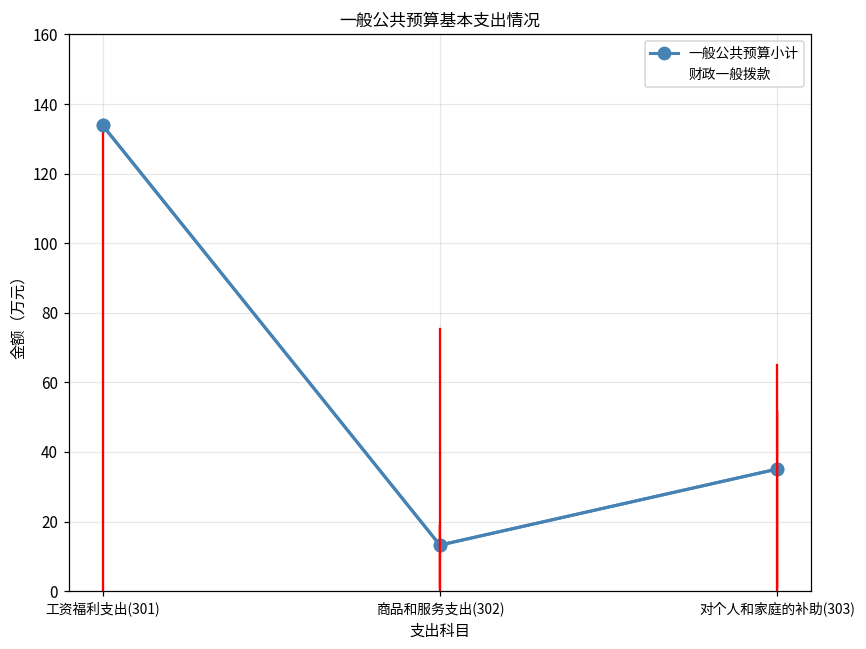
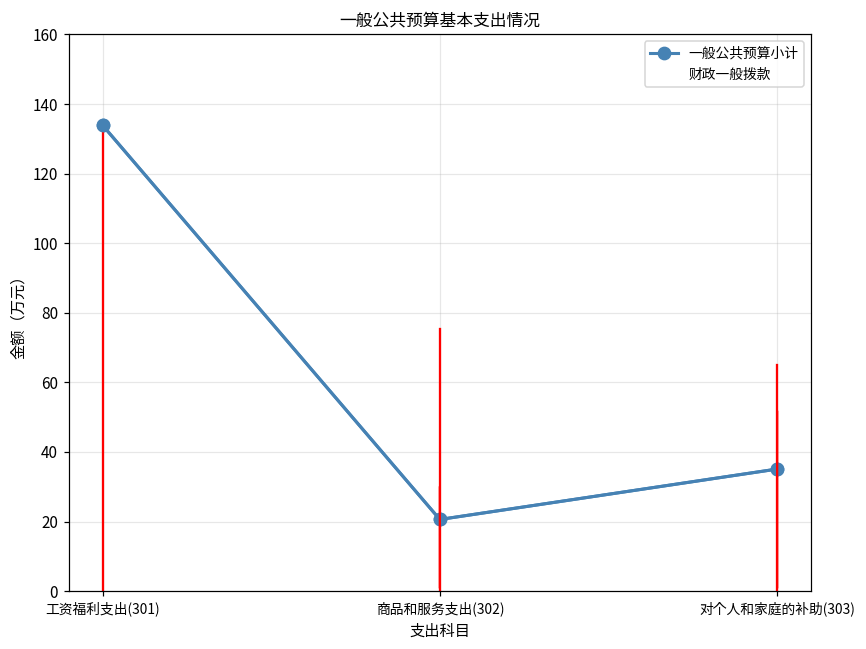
一般公共预算小计, 商品和服务支出(302): 13 -> 21
